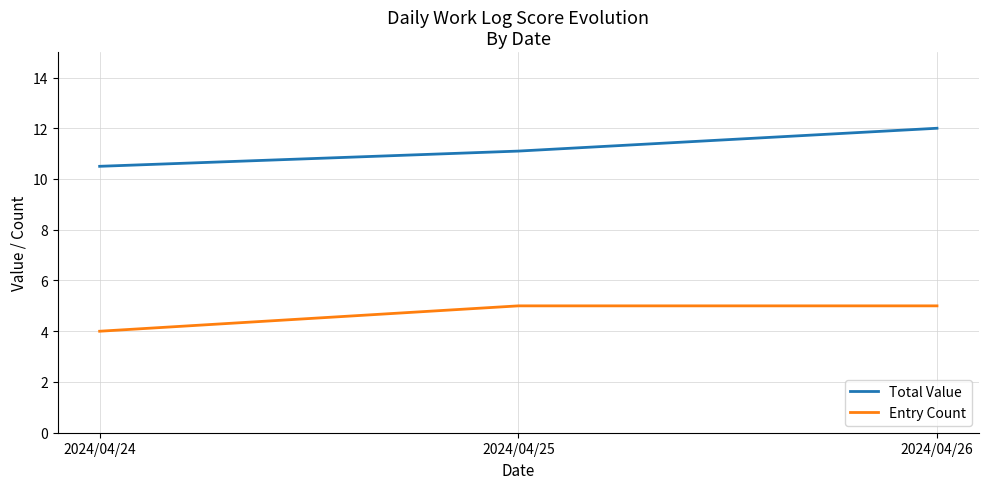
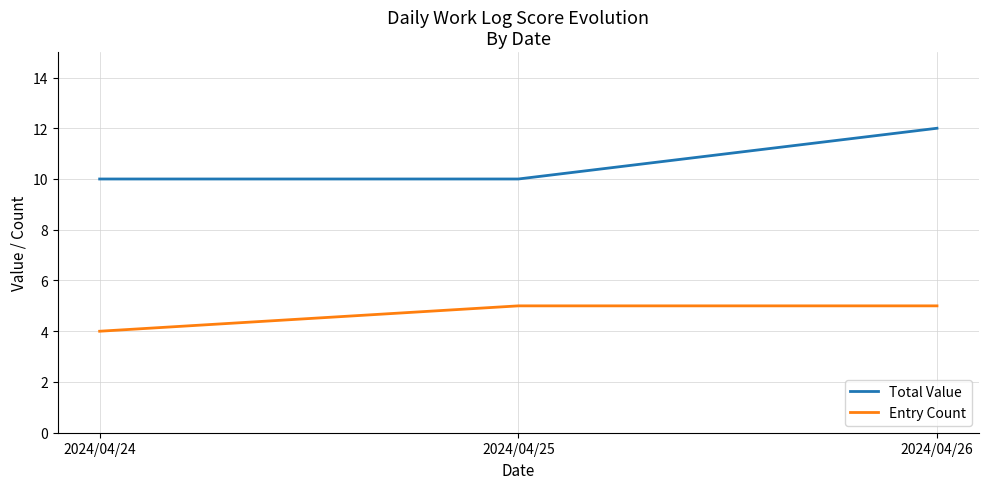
Total Value, 2024/04/24: 10.5 -> 10.0
Total Value, 2024/04/25: 11.1 -> 10.0
